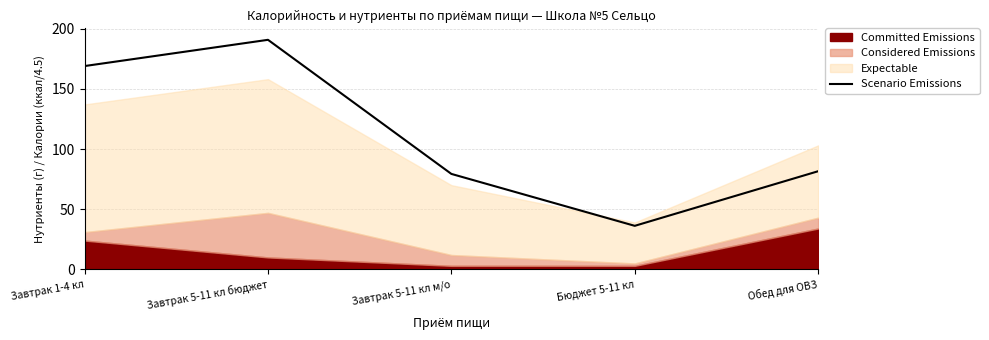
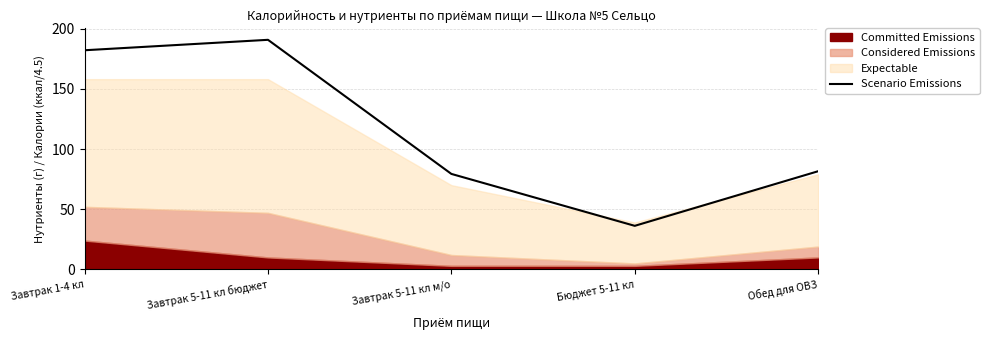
Scenario Emissions, Завтрак 1-4 кл: 169 -> 182
Considered Emissions, Завтрак 1-4 кл: 7 -> 28
Committed Emissions, Обед для ОВЗ: 34 -> 10
